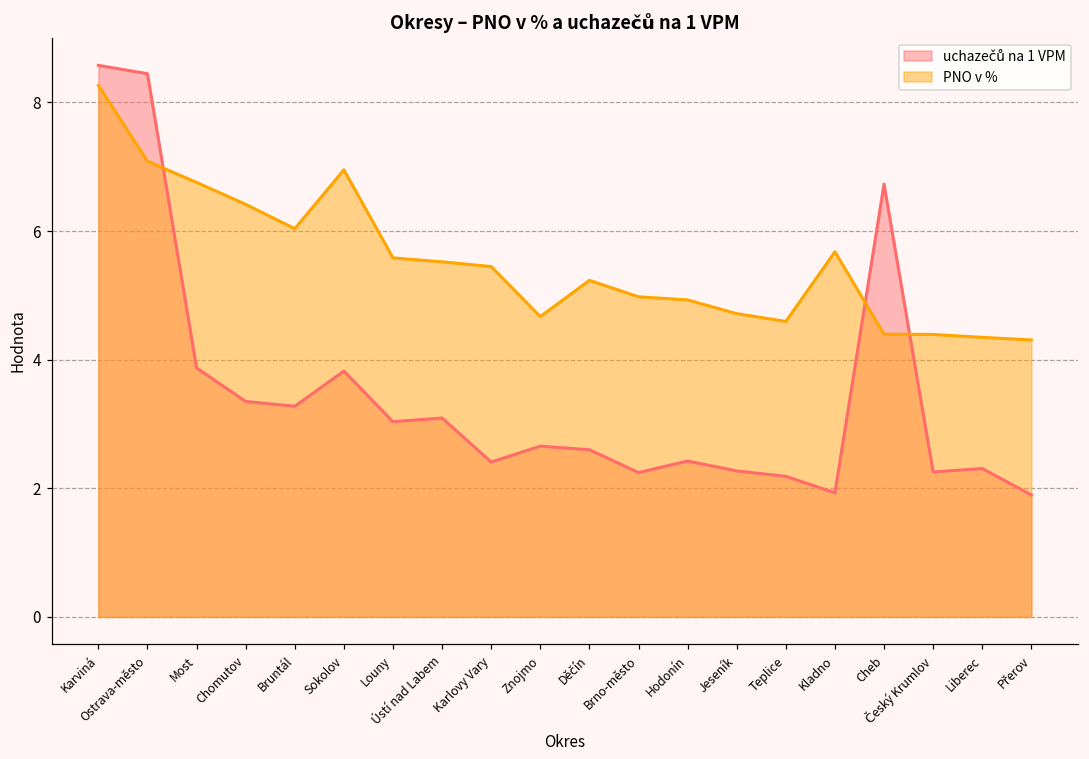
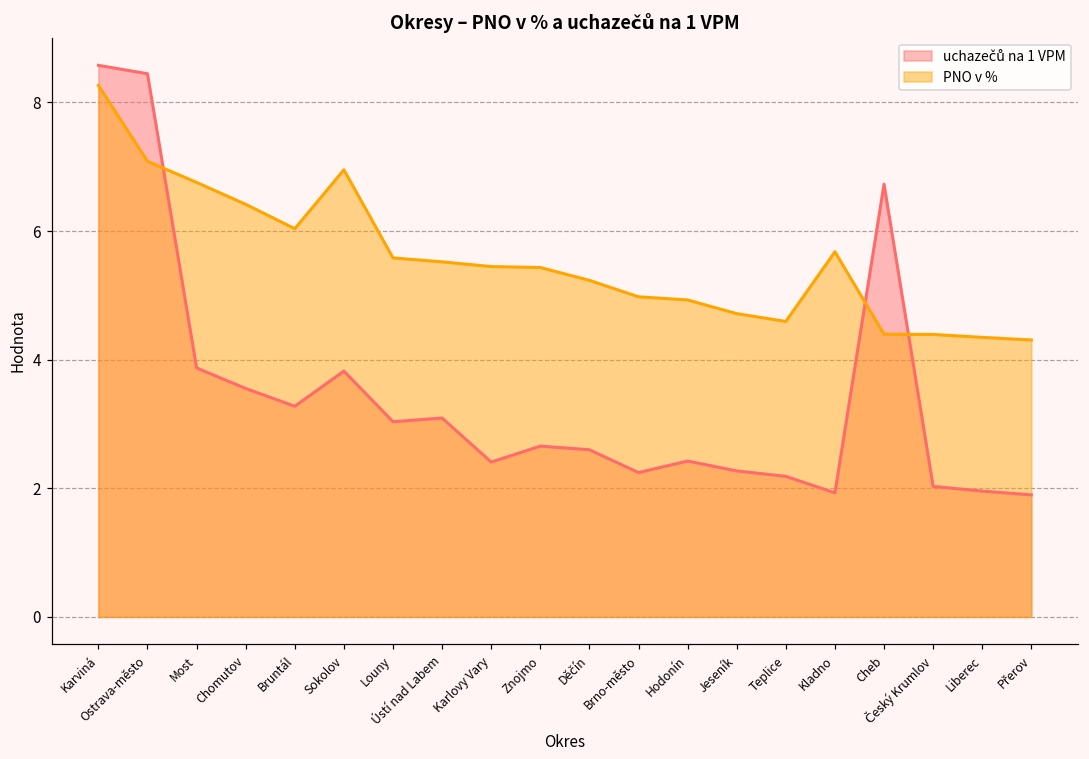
uchazečů na 1 VPM, Chomutov: 3.3 -> 3.6
PNO v %, Znojmo: 4.7 -> 5.4
uchazečů na 1 VPM, Český Krumlov: 2.3 -> 2.0
uchazečů na 1 VPM, Liberec: 2.3 -> 2.0
